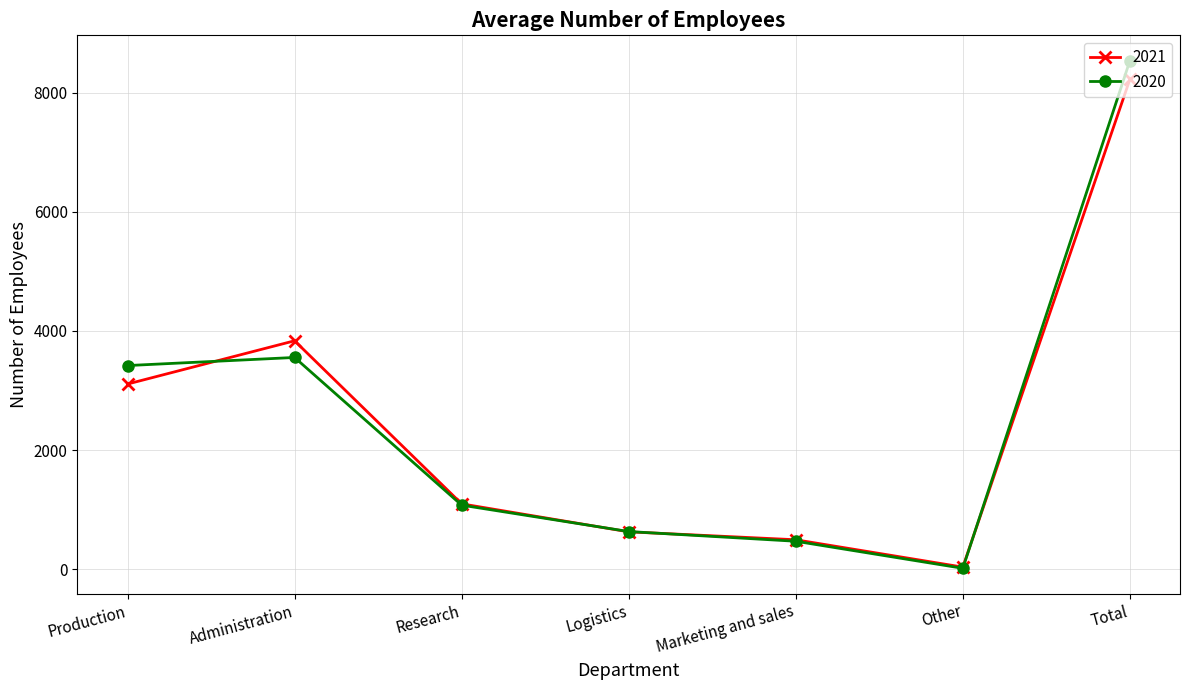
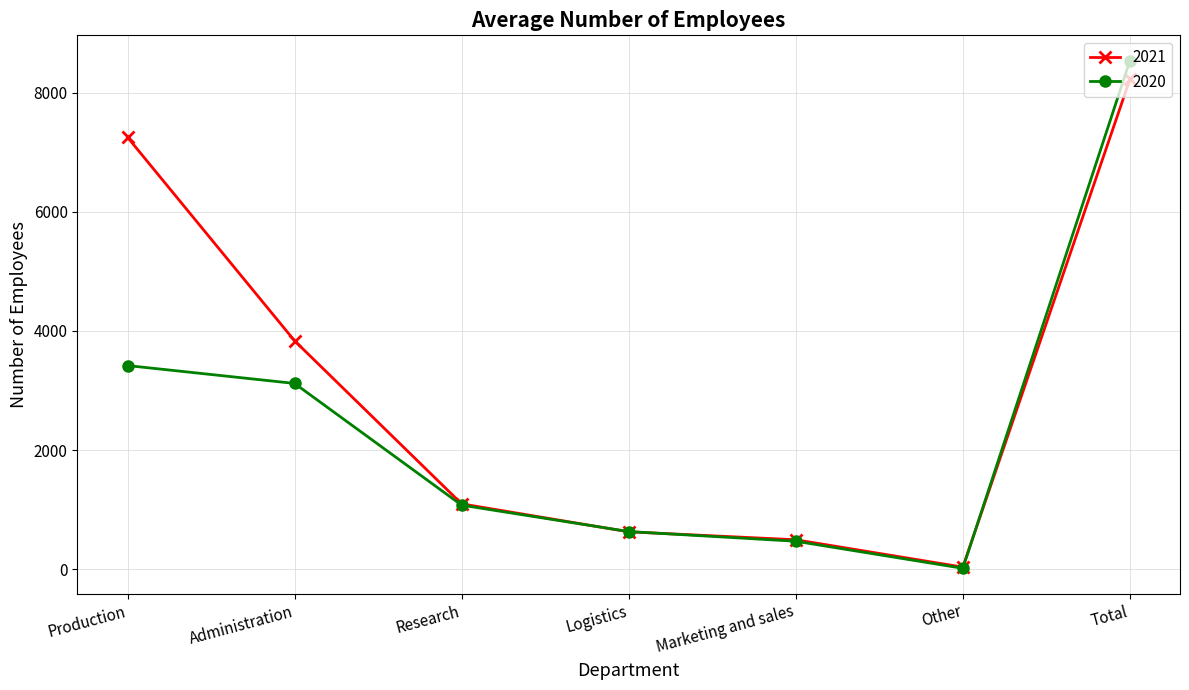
2021, Production: 3100 -> 7300
2020, Administration: 3600 -> 3100
